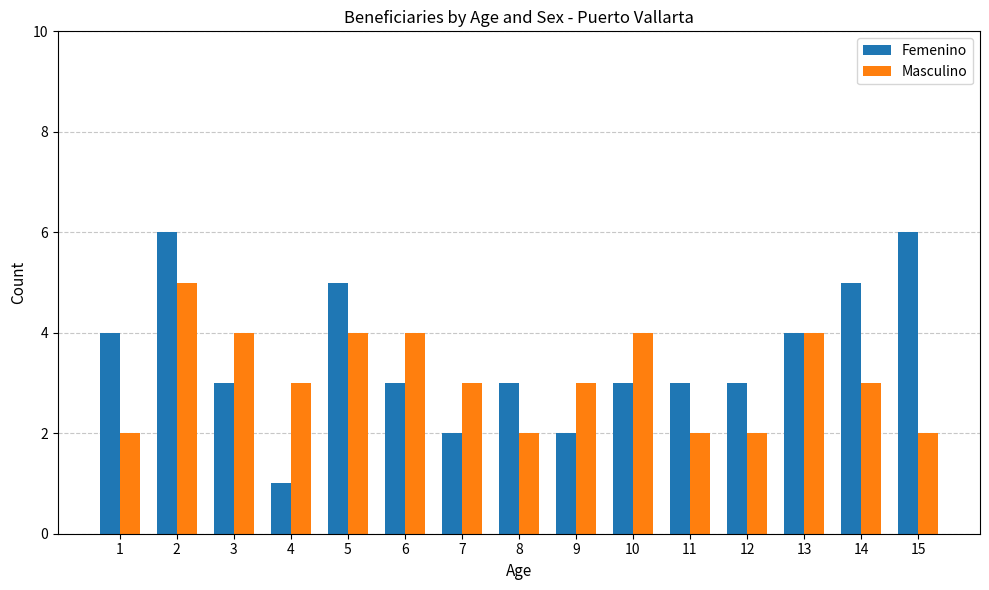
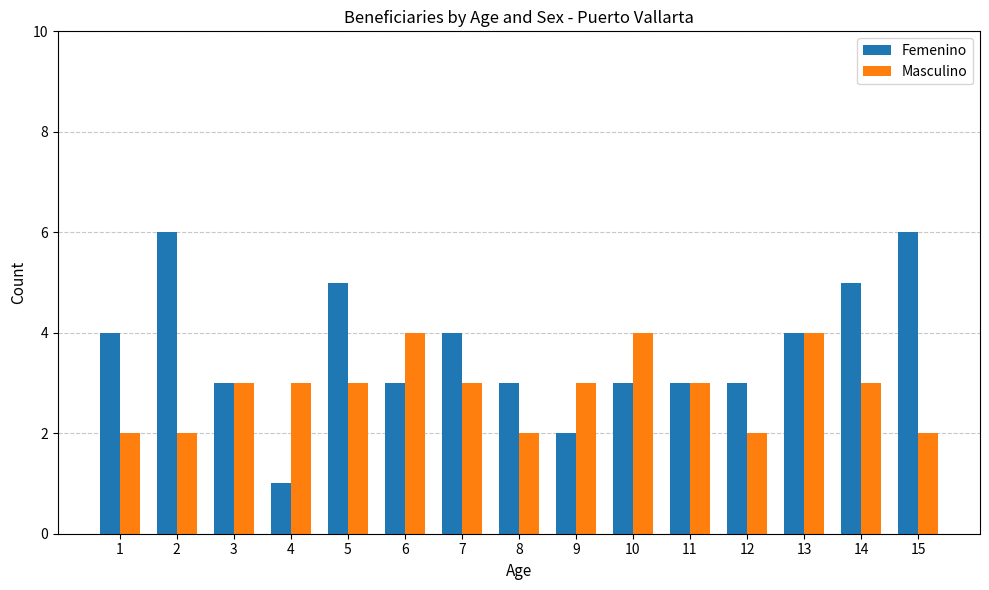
Masculino, 2: 5 -> 2
Masculino, 3: 4 -> 3
Masculino, 5: 4 -> 3
Femenino, 7: 2 -> 4
Masculino, 11: 2 -> 3
